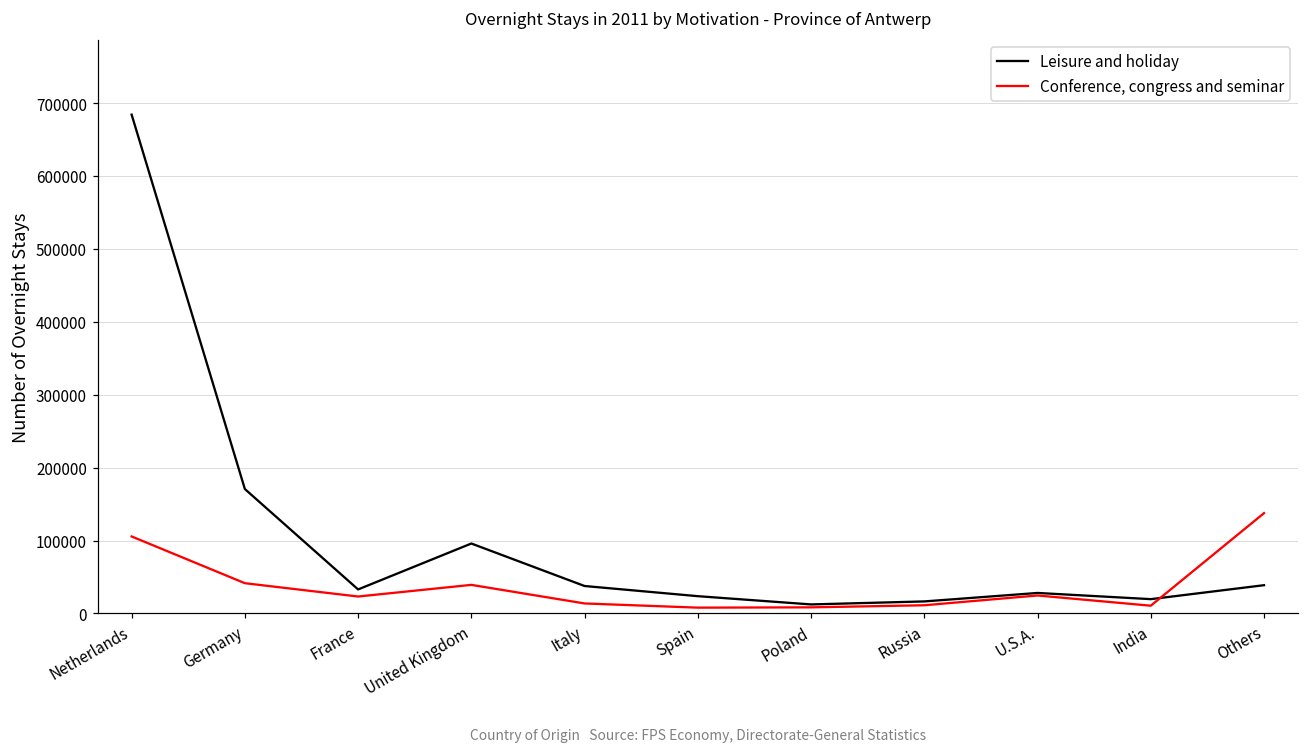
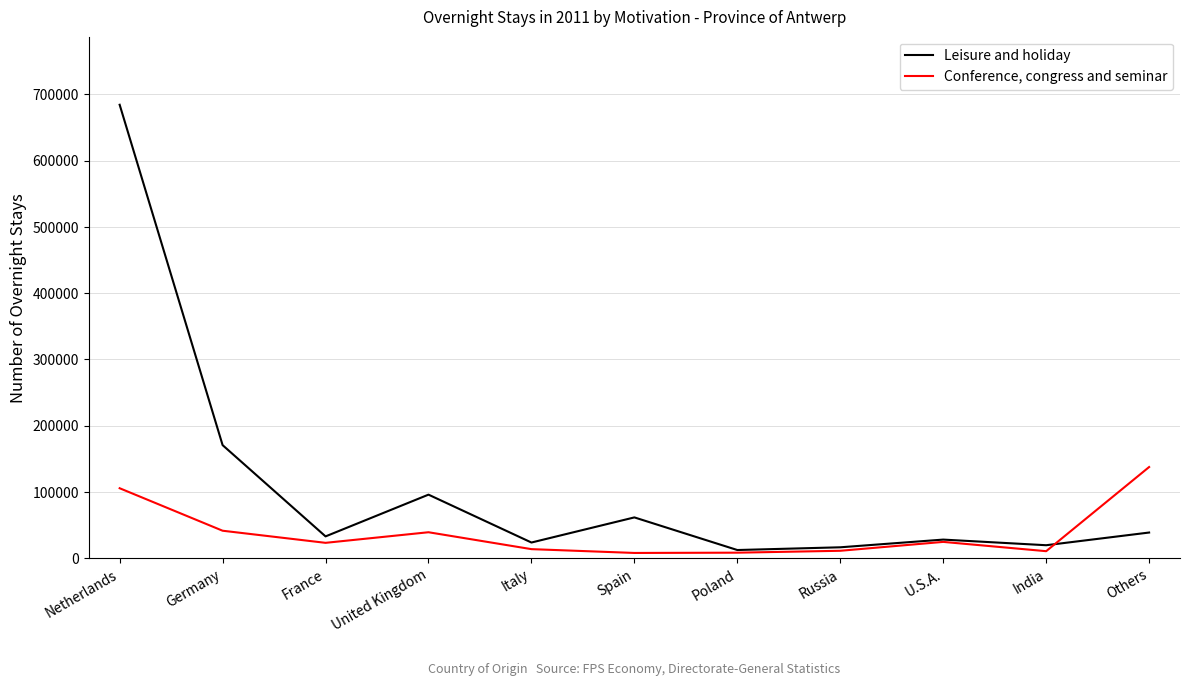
Leisure and holiday, Italy: 40000 -> 20000
Leisure and holiday, Spain: 20000 -> 60000
